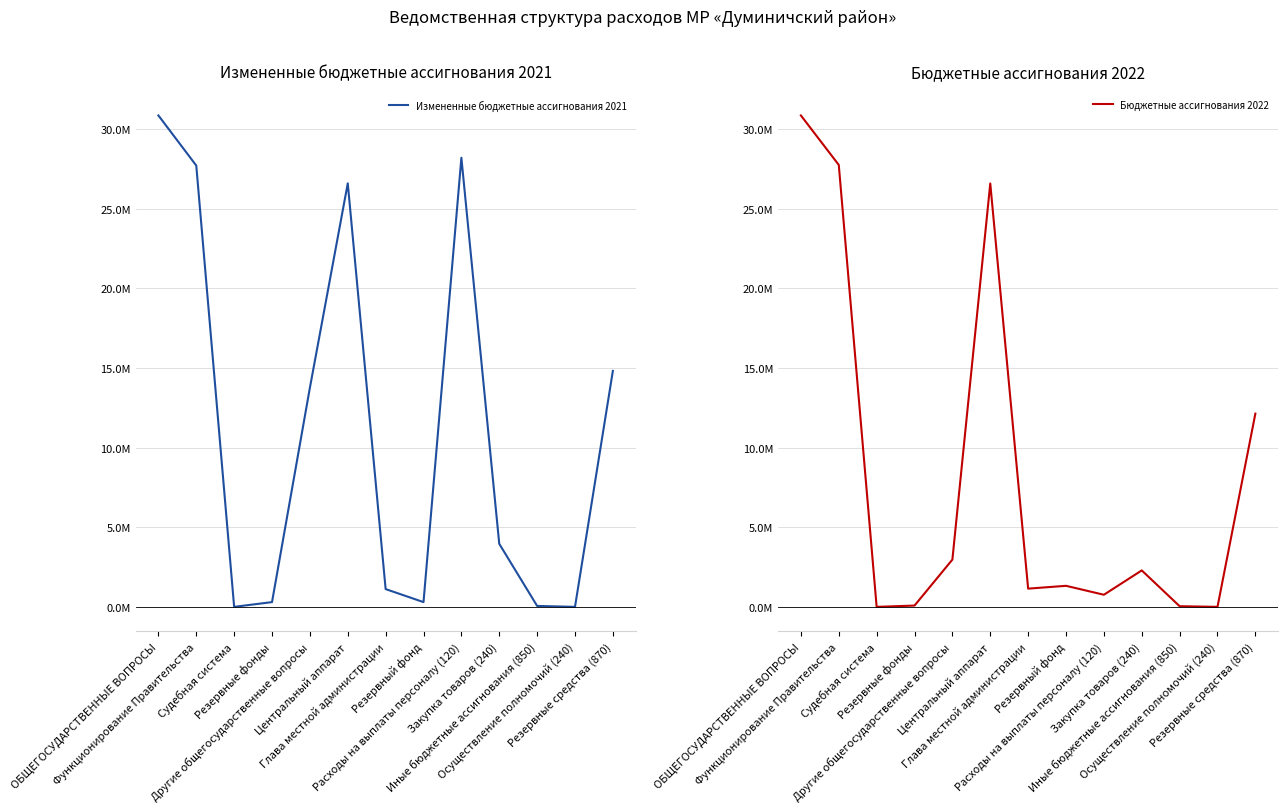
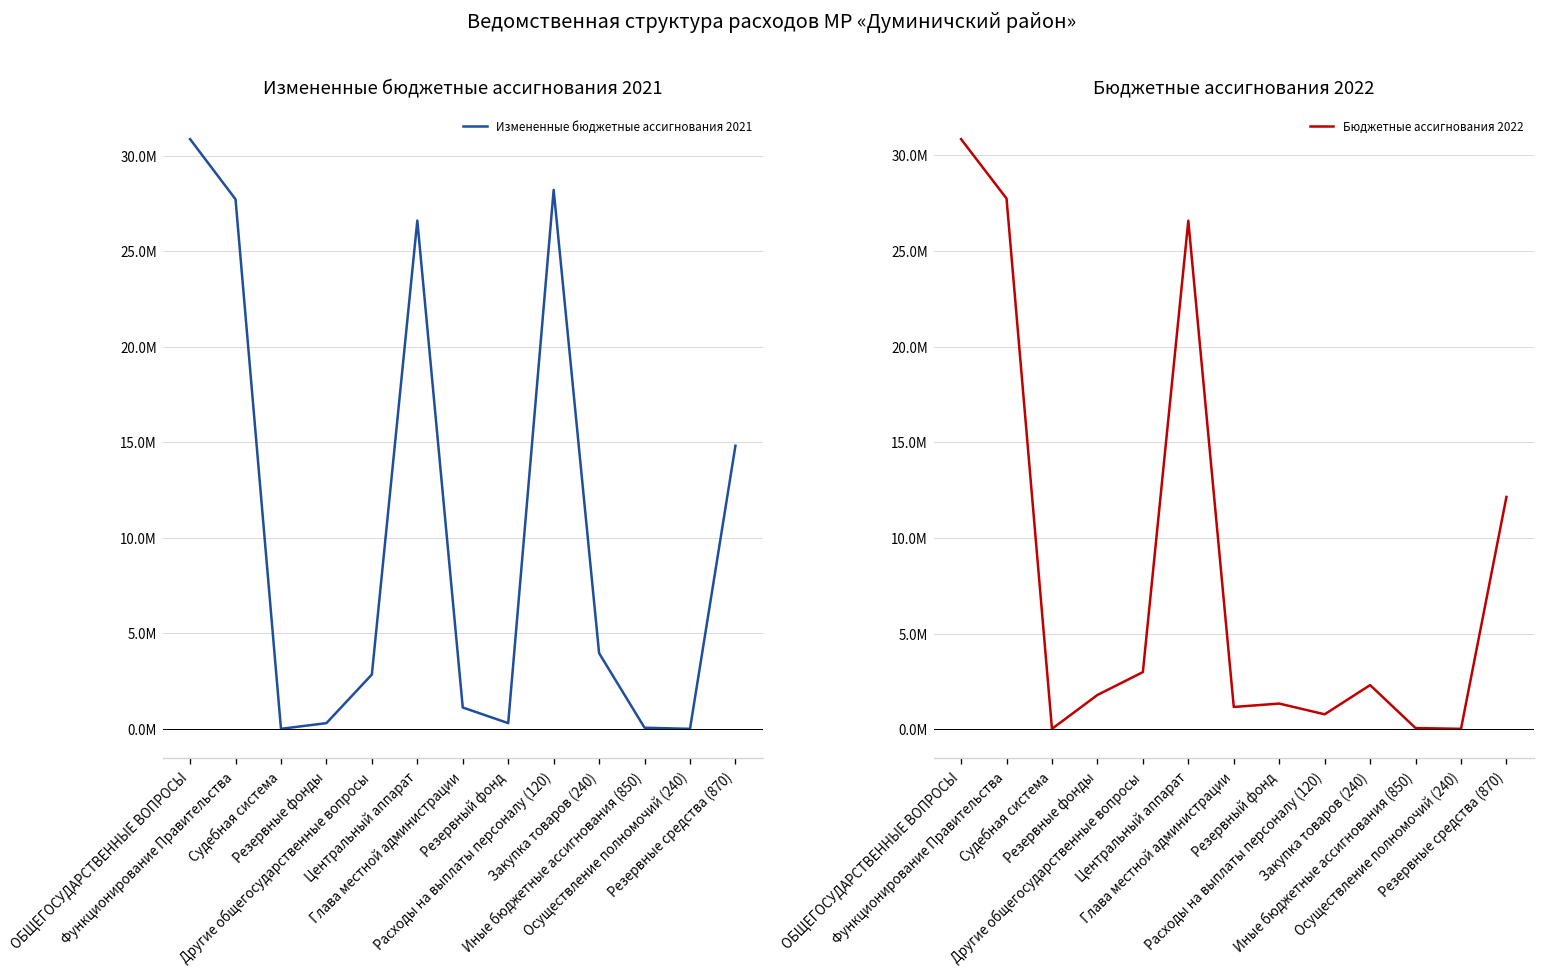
Измененные бюджетные ассигнования 2021, Другие общегосударственные вопросы: 13800000 -> 2800000
Бюджетные ассигнования 2022, Резервные фонды: 100000 -> 1800000
